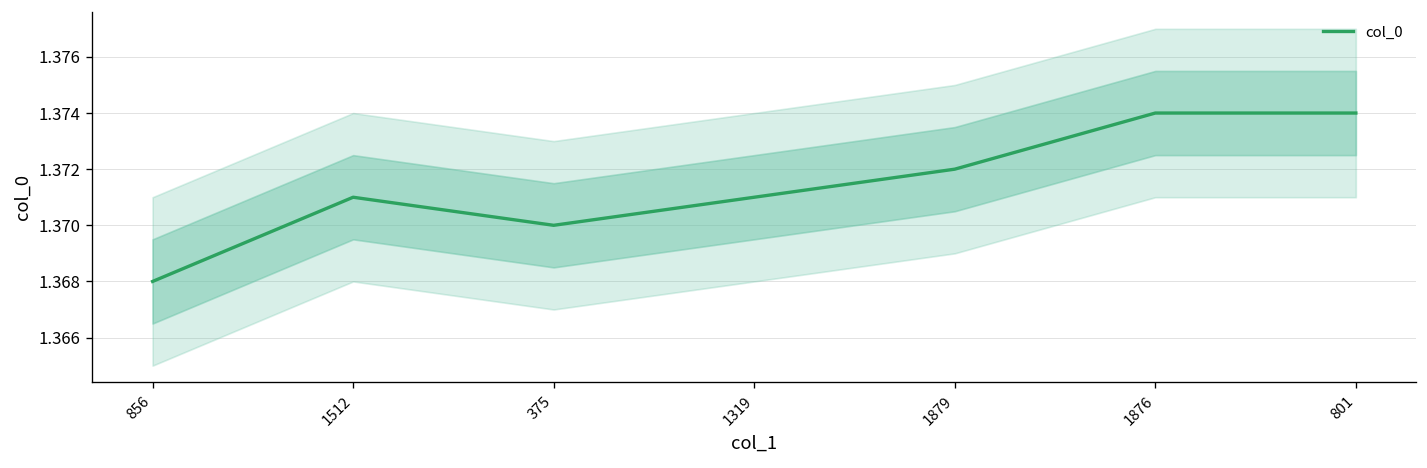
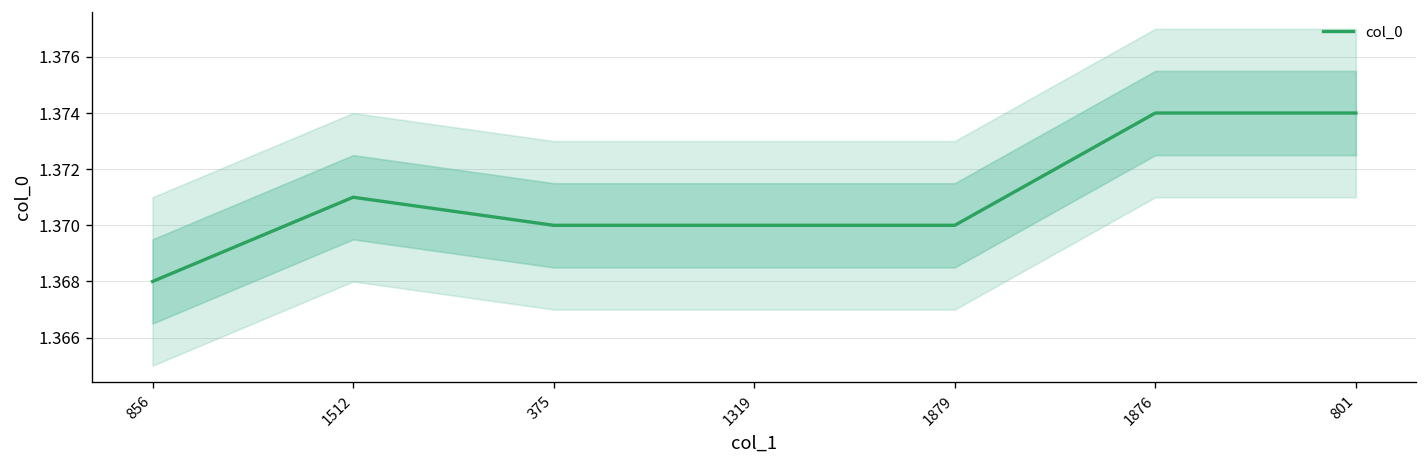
col_0, 1319: 1.371 -> 1.370
col_0, 1879: 1.372 -> 1.370
